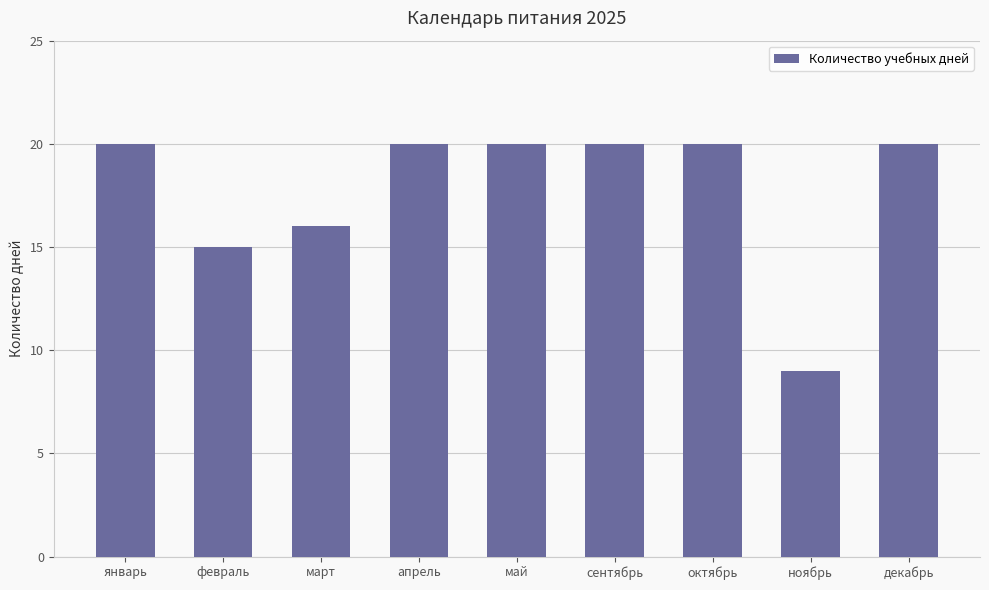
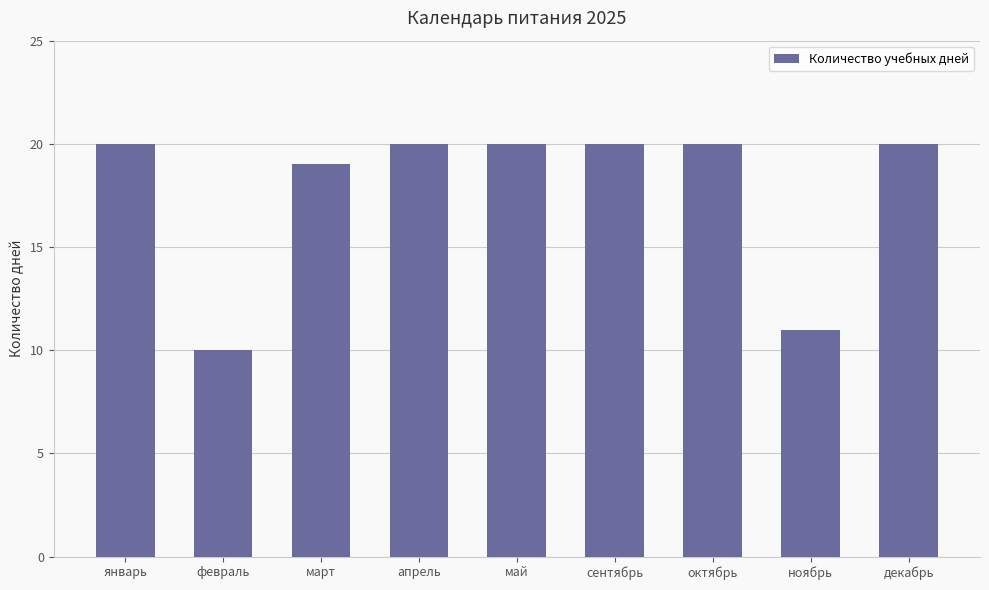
февраль: 15 -> 10
март: 16 -> 19
ноябрь: 9 -> 11
